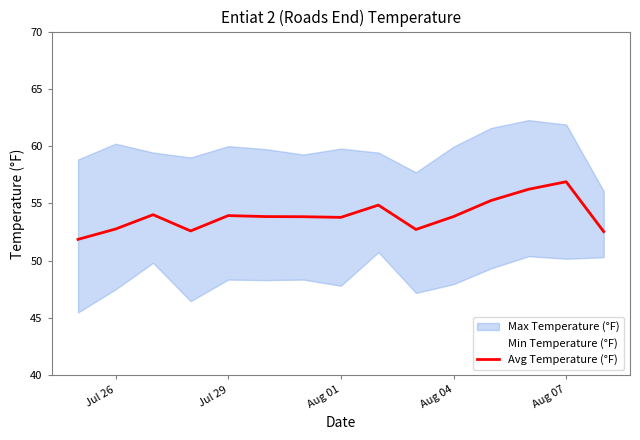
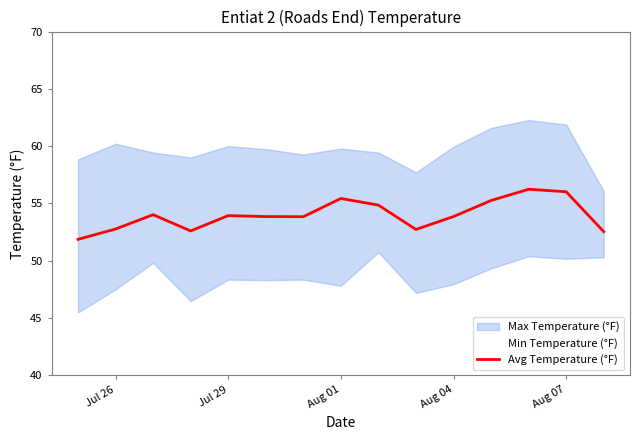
Avg Temperature (°F), Aug 01: 53.8 -> 55.4
Avg Temperature (°F), Aug 07: 56.9 -> 56.0
